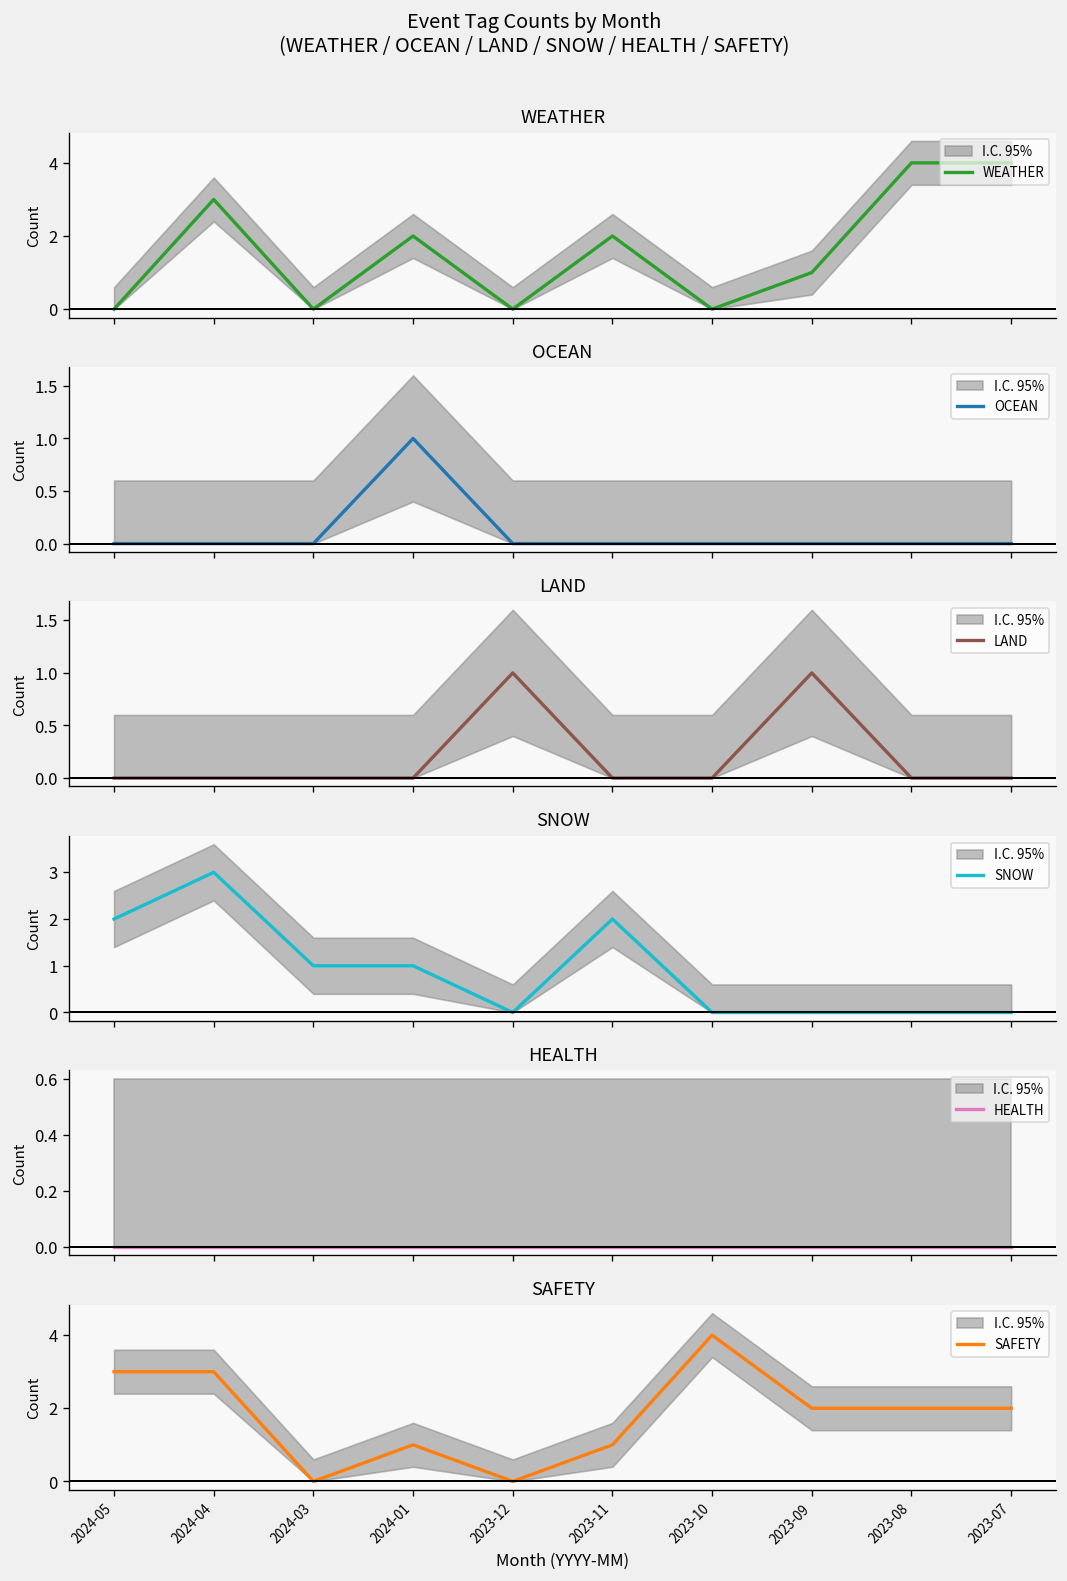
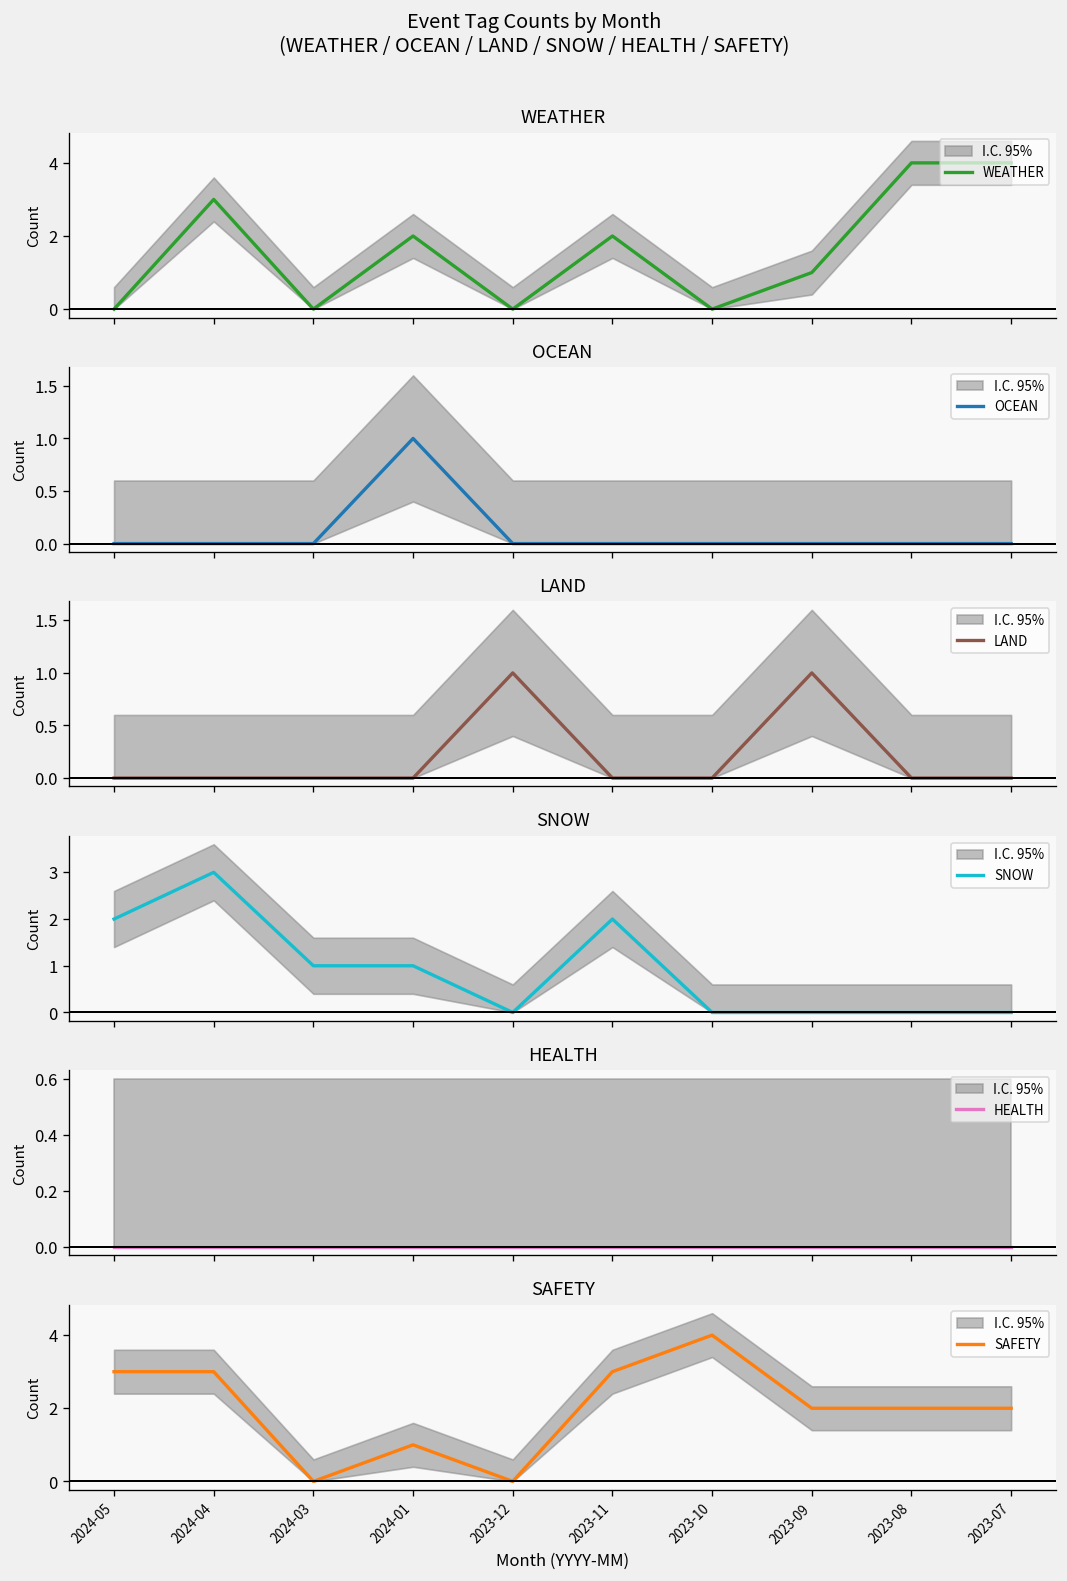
SAFETY, SAFETY, 2023-11: 1 -> 3
